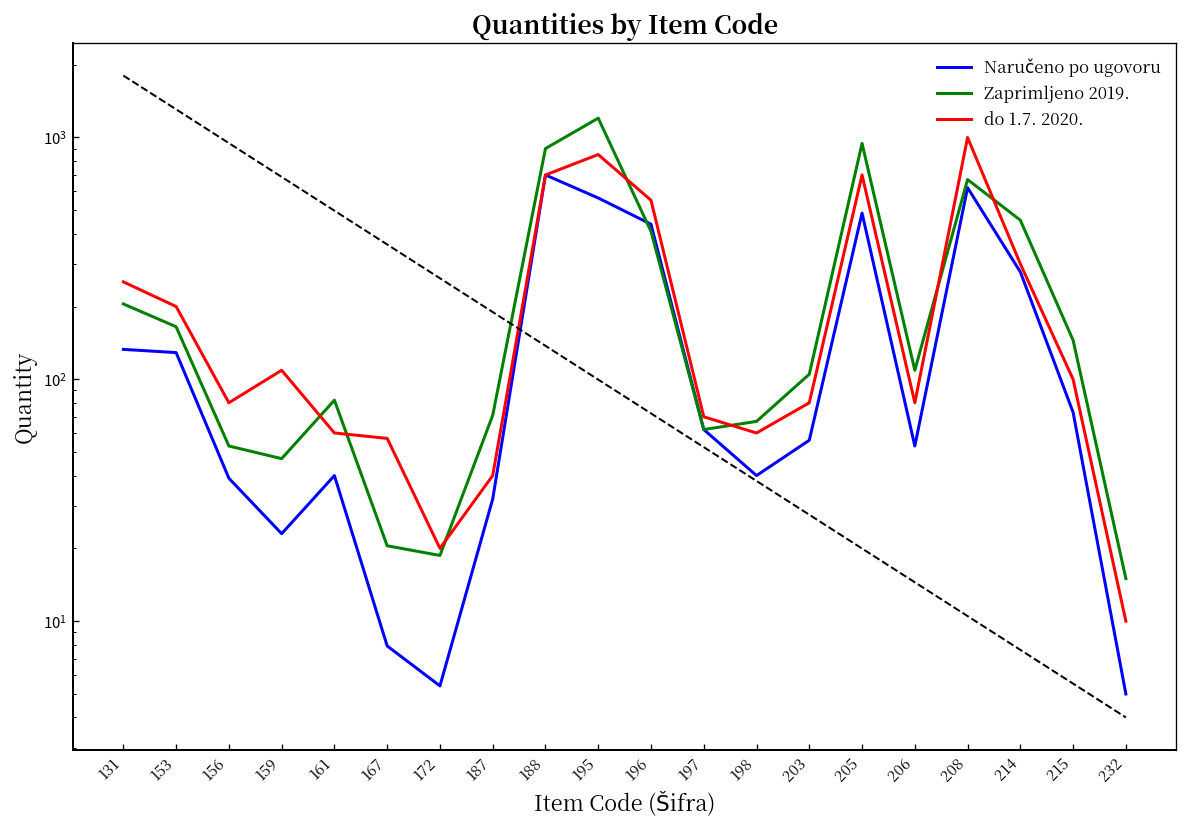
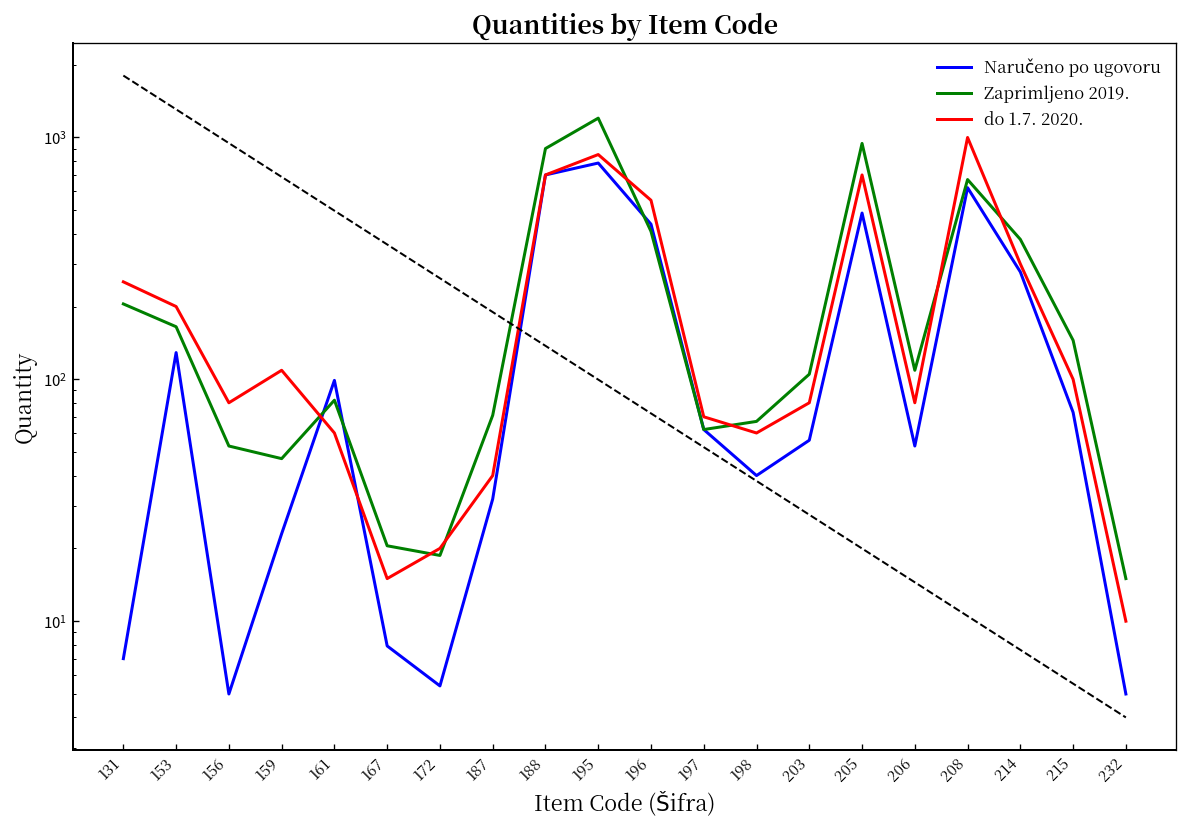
Naručeno po ugovoru, 131: 130 -> 7
Naručeno po ugovoru, 156: 39 -> 5
Naručeno po ugovoru, 161: 40 -> 100
do 1.7. 2020., 167: 57 -> 15
Naručeno po ugovoru, 195: 560 -> 780
Zaprimljeno 2019., 214: 460 -> 380
